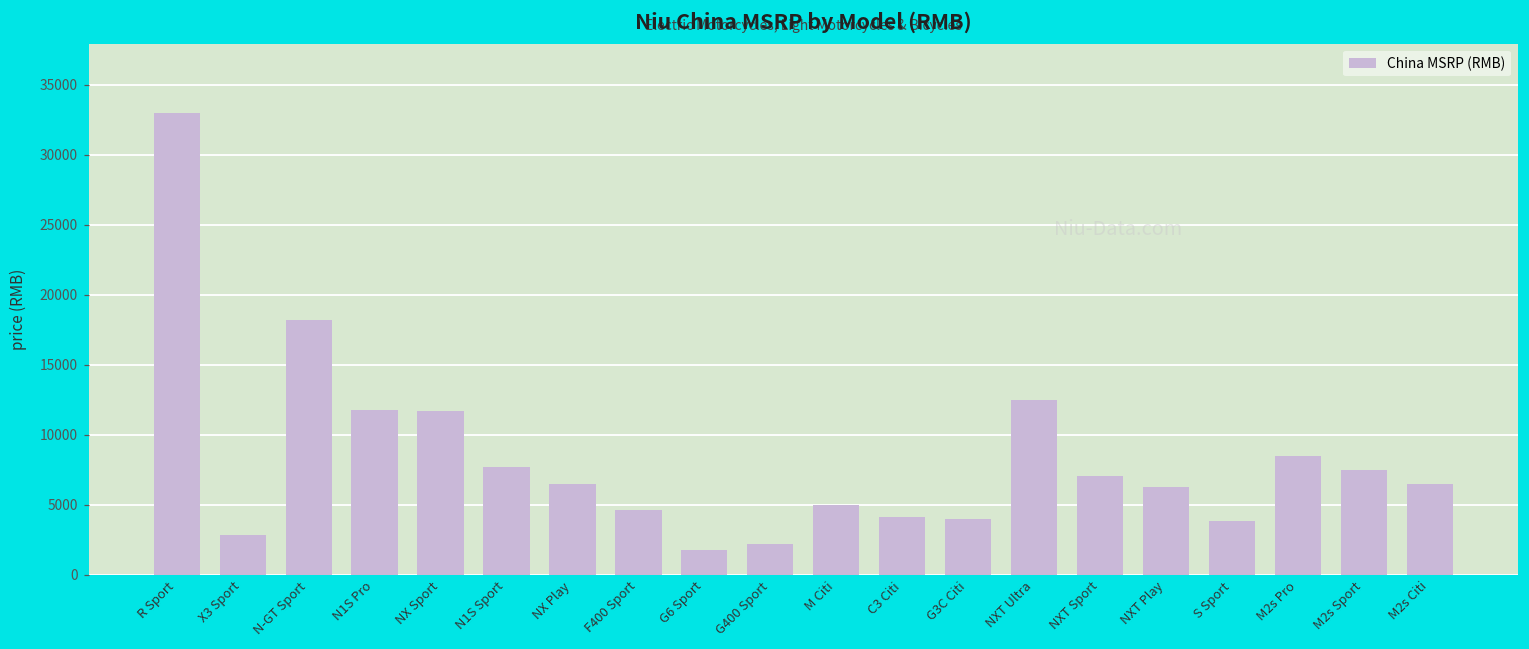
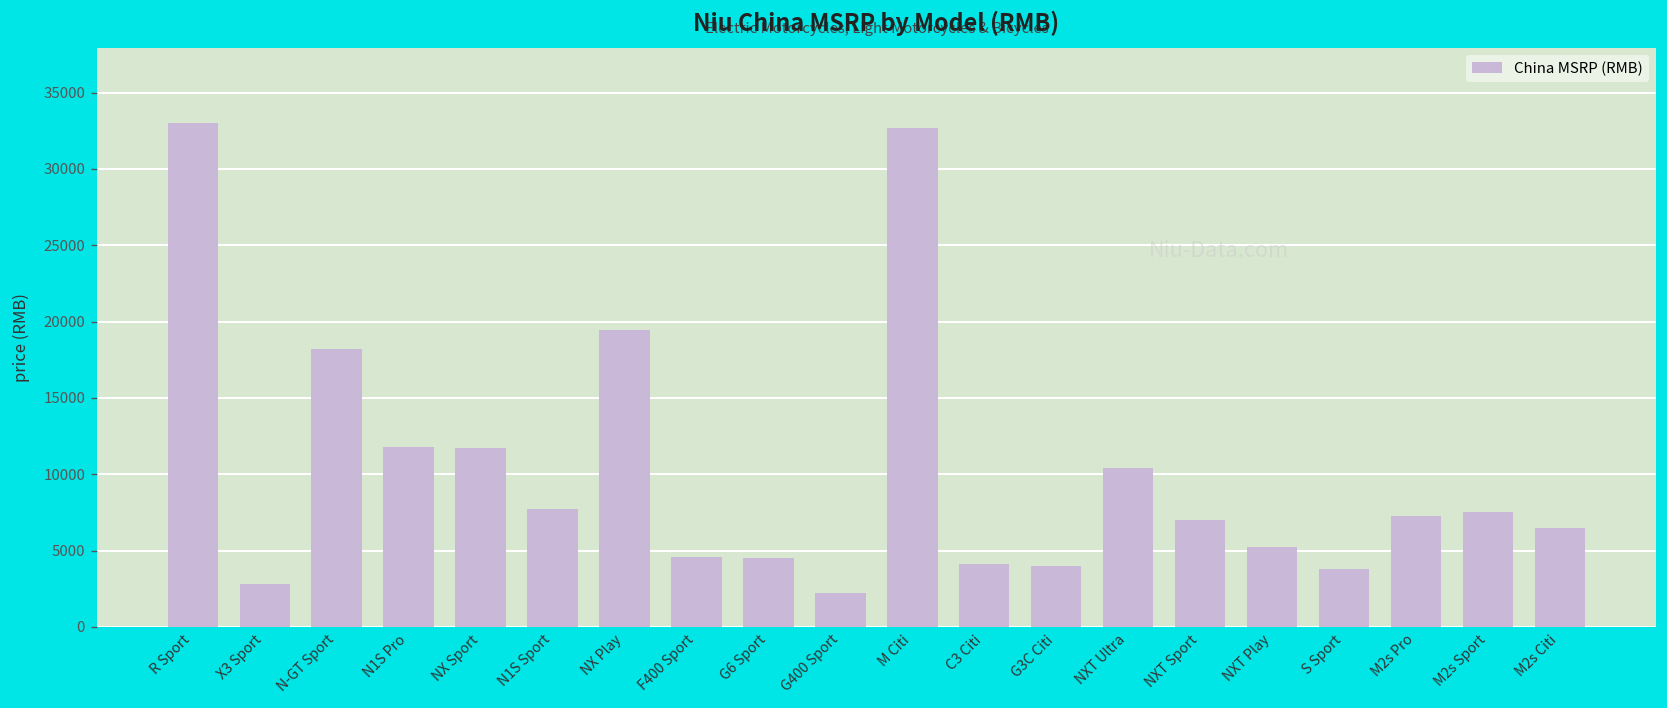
NX Play: 6500 -> 19500
G6 Sport: 1800 -> 4500
M Citi: 5000 -> 32700
NXT Ultra: 12500 -> 10400
NXT Play: 6300 -> 5200
M2s Pro: 8500 -> 7300
